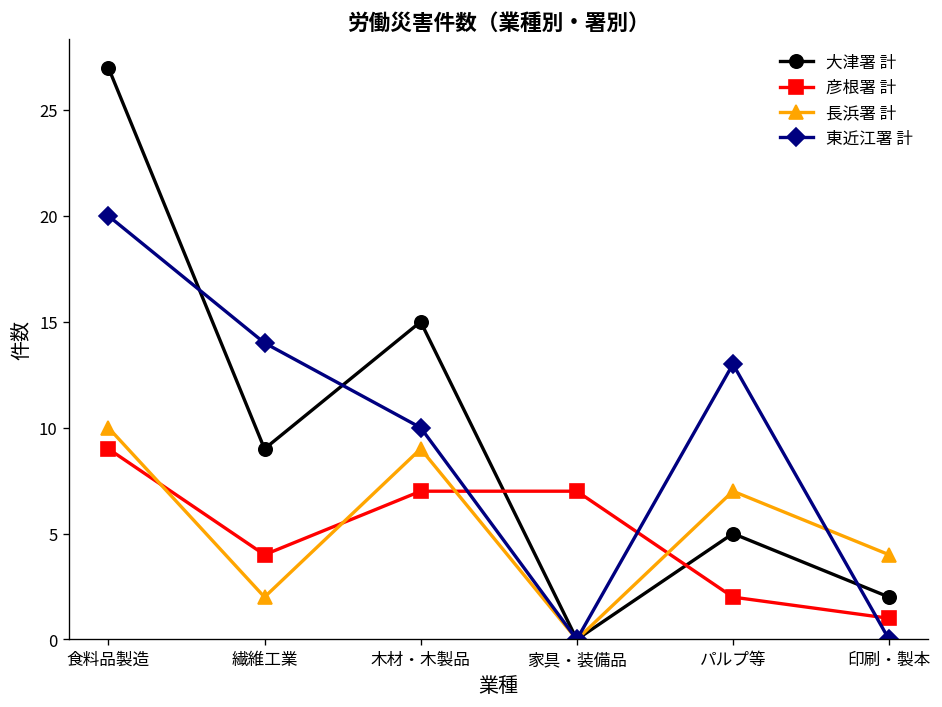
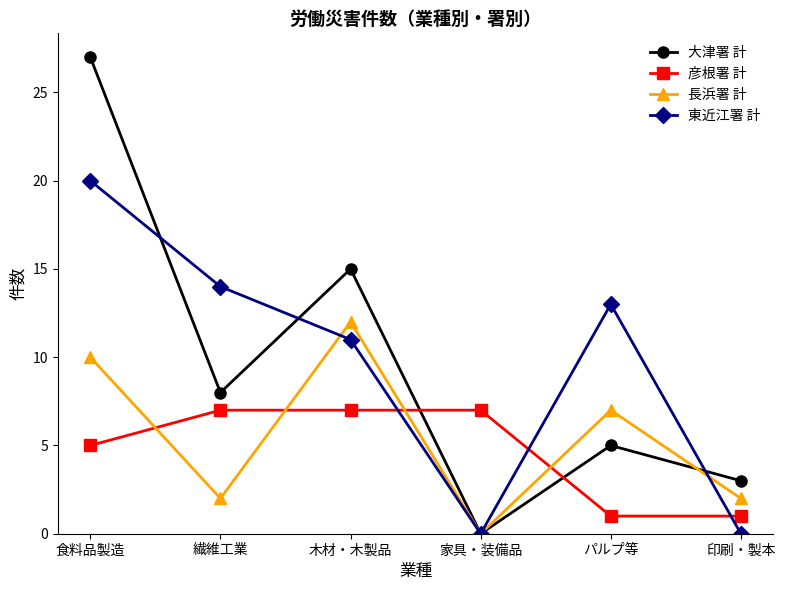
彦根署 計, 食料品製造: 9 -> 5
大津署 計, 繊維工業: 9 -> 8
彦根署 計, 繊維工業: 4 -> 7
長浜署 計, 木材・木製品: 9 -> 12
東近江署 計, 木材・木製品: 10 -> 11
彦根署 計, パルプ等: 2 -> 1
大津署 計, 印刷・製本: 2 -> 3
長浜署 計, 印刷・製本: 4 -> 2
